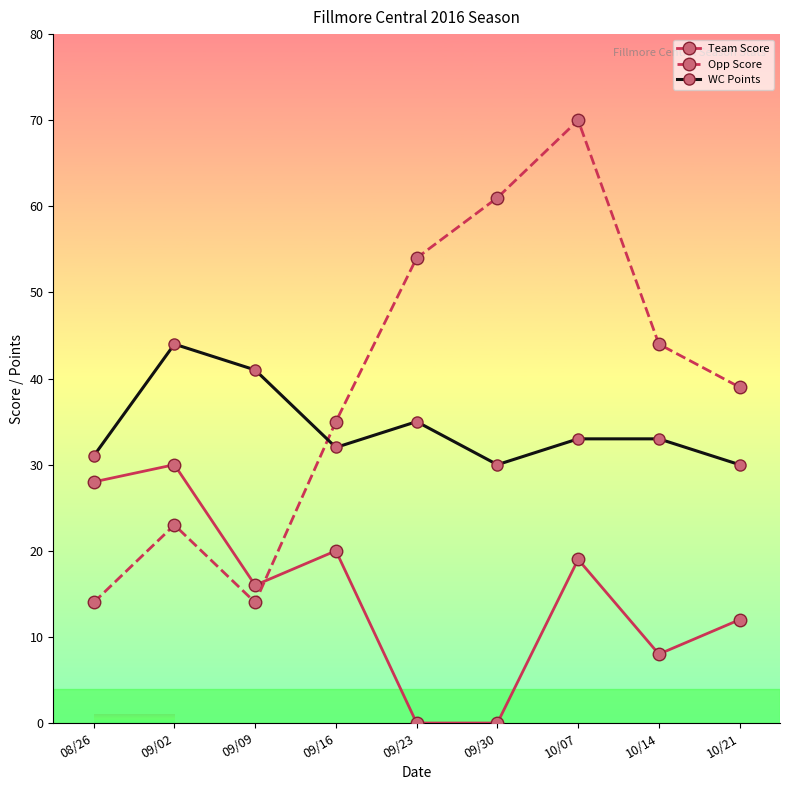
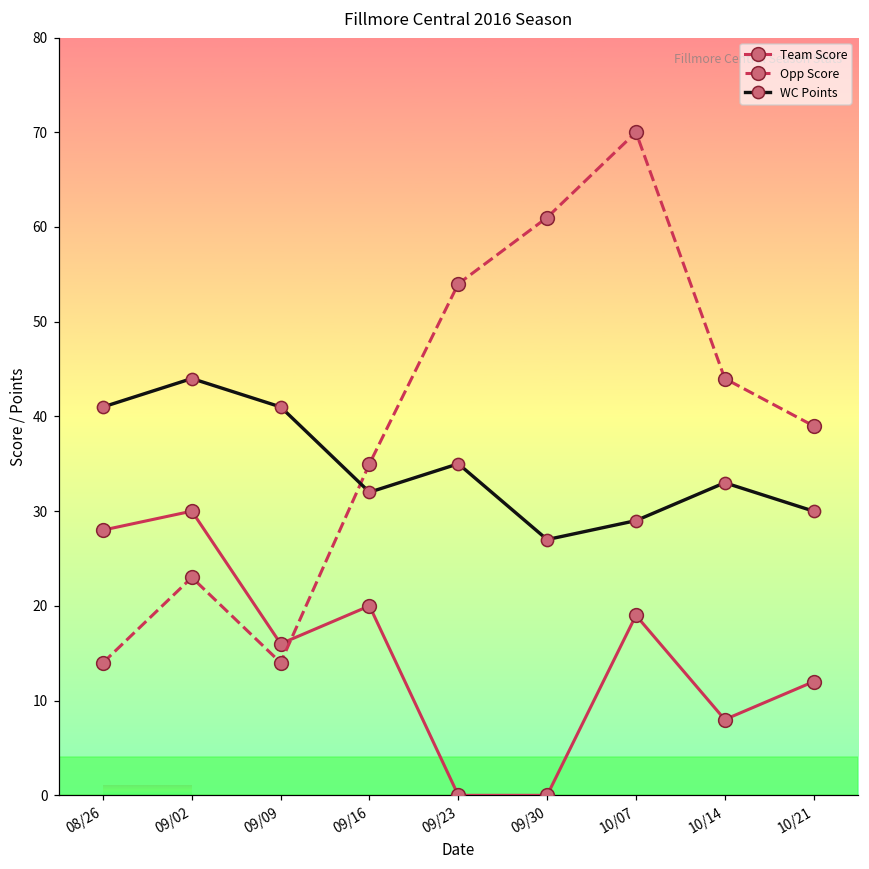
WC Points, 08/26: 31 -> 41
WC Points, 09/30: 30 -> 27
WC Points, 10/07: 33 -> 29
